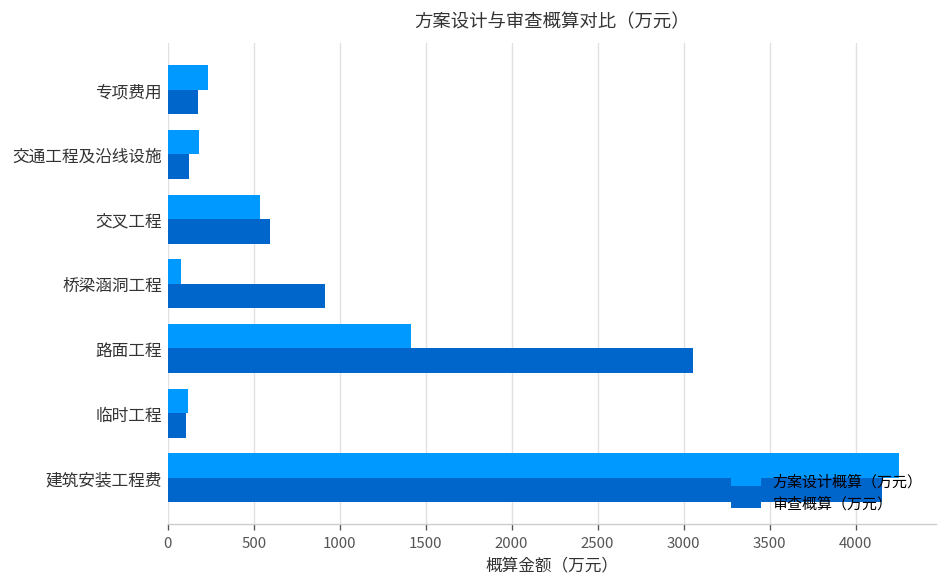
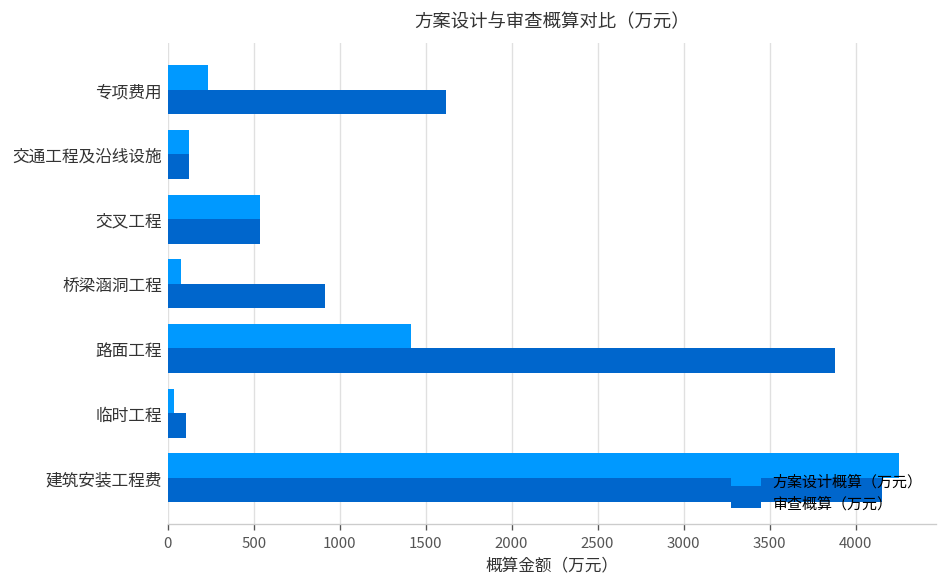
审查概算（万元）, 专项费用: 180 -> 1620
方案设计概算（万元）, 交通工程及沿线设施: 180 -> 130
审查概算（万元）, 交叉工程: 600 -> 540
审查概算（万元）, 路面工程: 3050 -> 3880
方案设计概算（万元）, 临时工程: 120 -> 40
